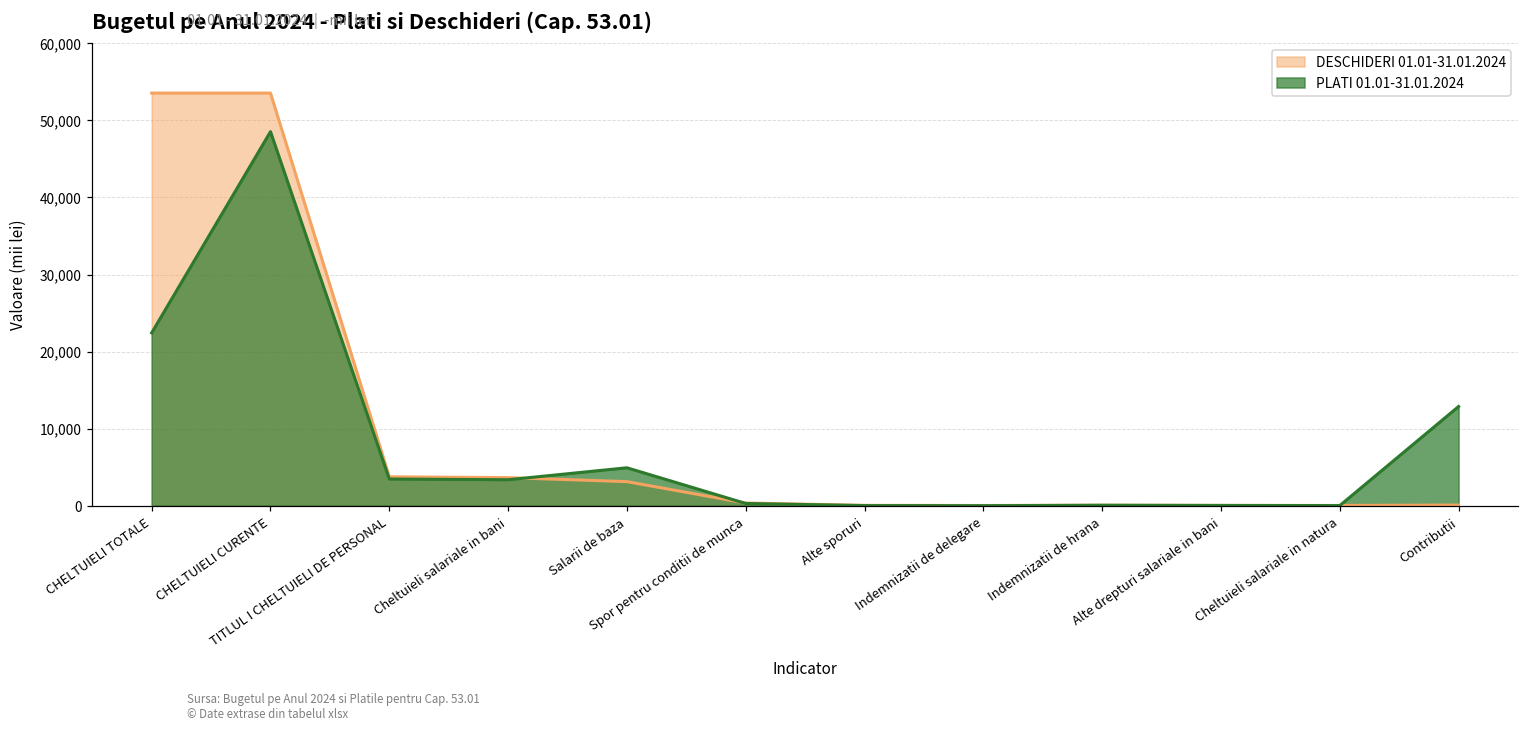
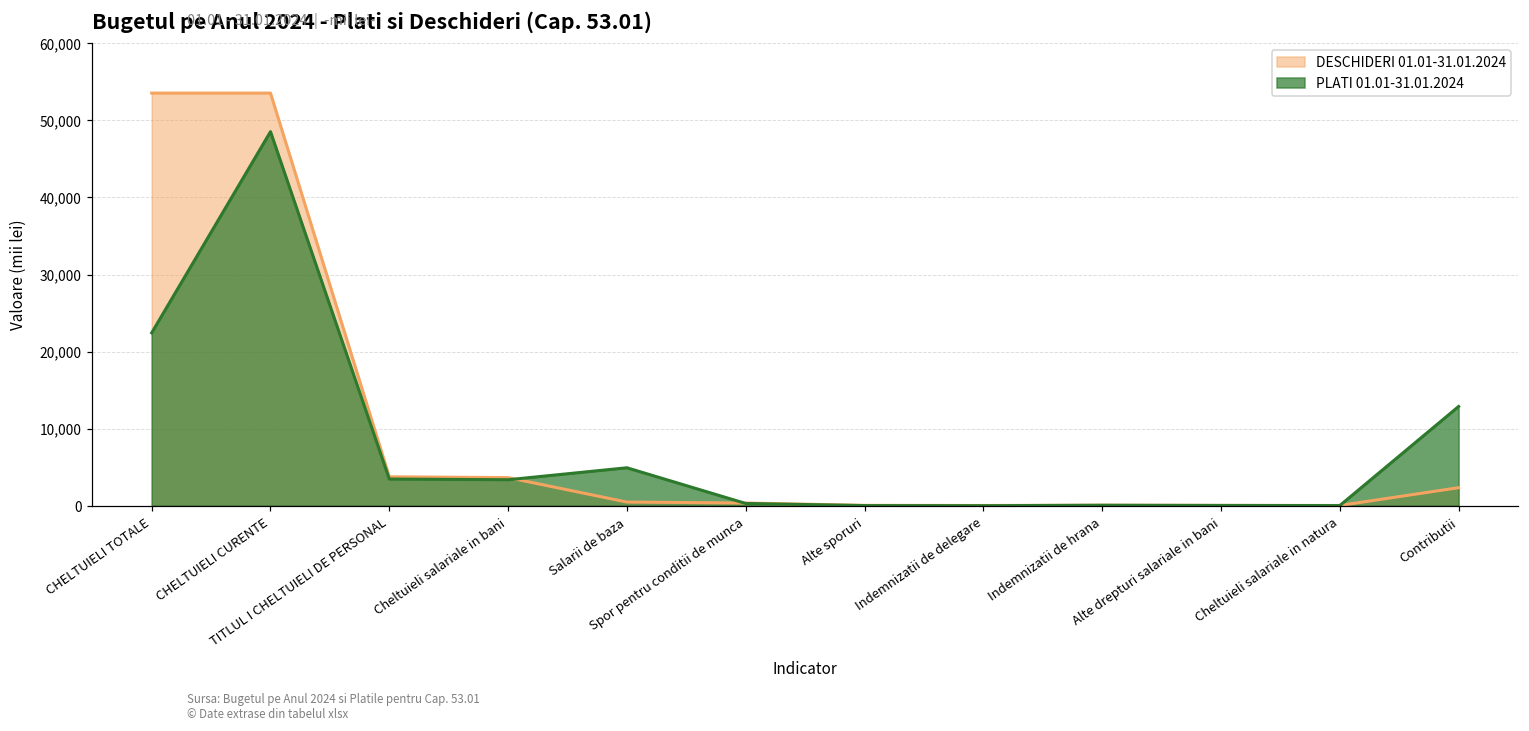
DESCHIDERI 01.01-31.01.2024, Salarii de baza: 3,000 -> 0
DESCHIDERI 01.01-31.01.2024, Contributii: 0 -> 2,000
